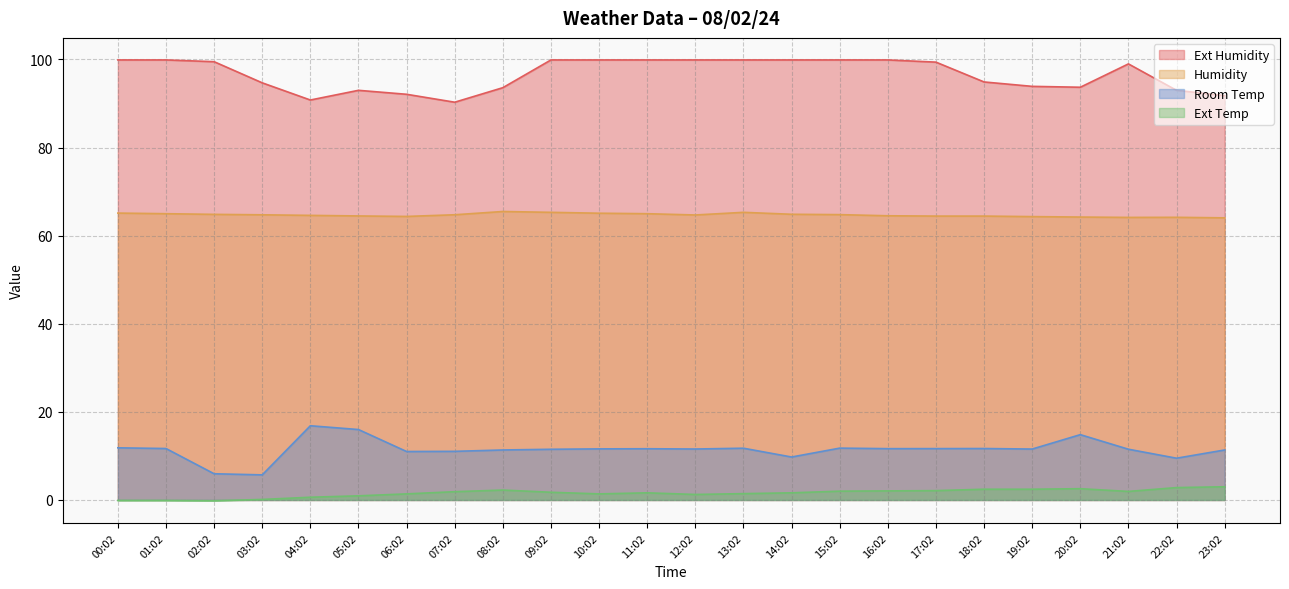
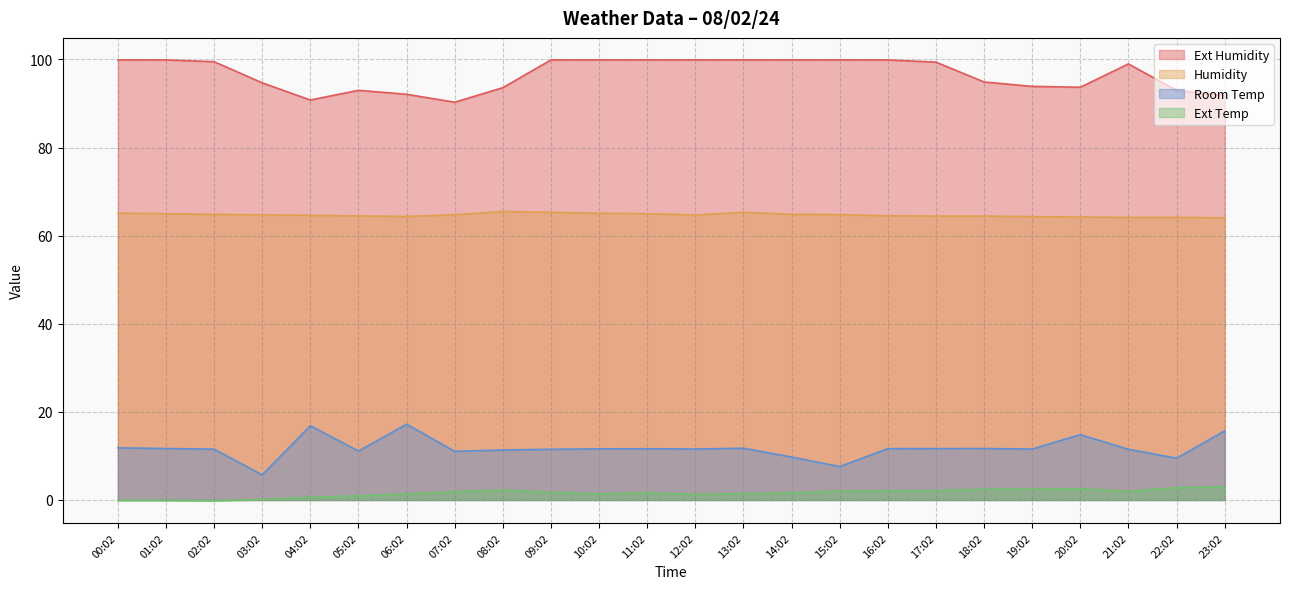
Room Temp, 02:02: 6 -> 12
Room Temp, 05:02: 16 -> 11
Room Temp, 06:02: 11 -> 17
Room Temp, 15:02: 12 -> 8
Room Temp, 23:02: 11 -> 16
